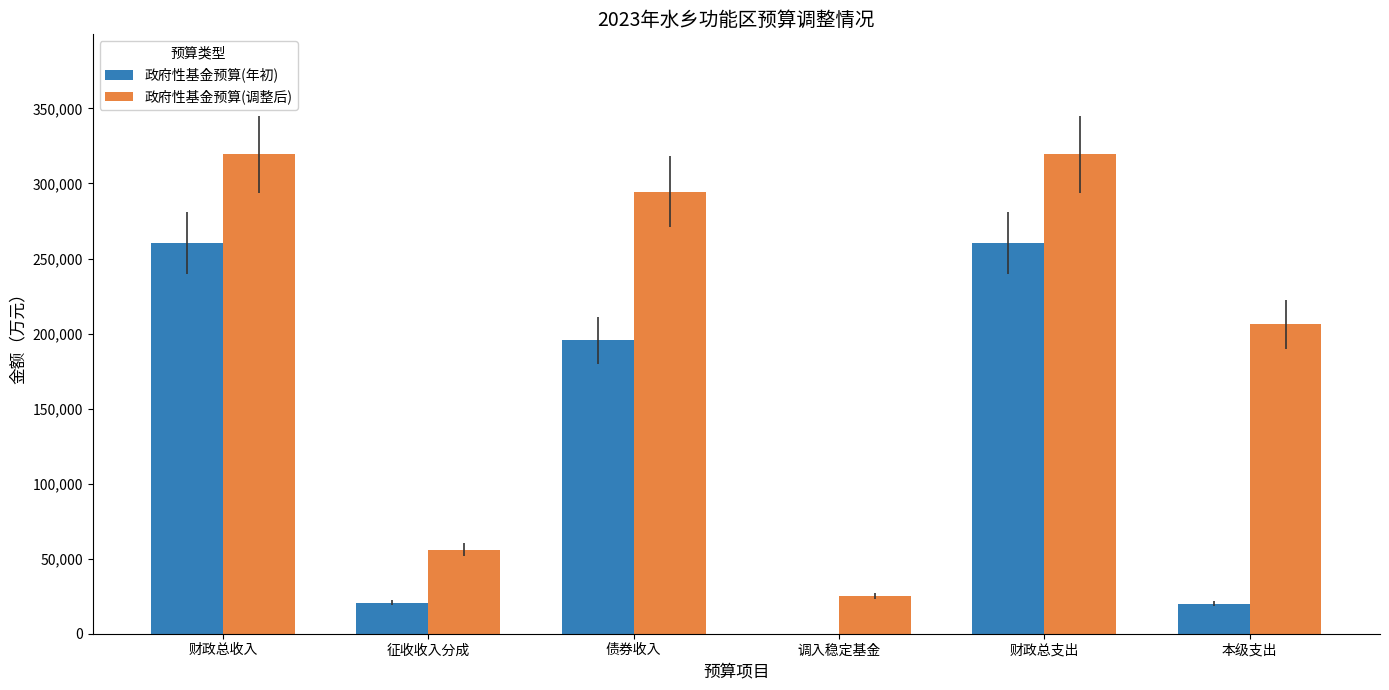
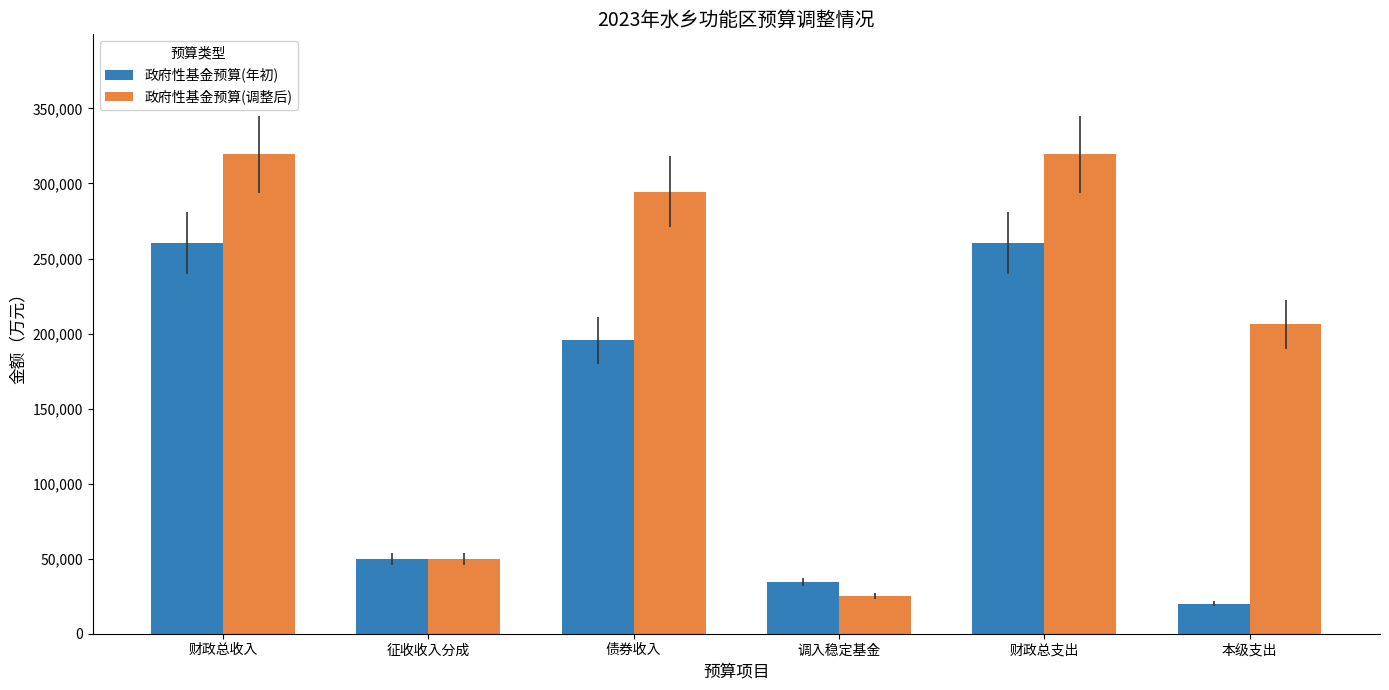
政府性基金预算(年初), 征收收入分成: 21,000 -> 50,000
政府性基金预算(调整后), 征收收入分成: 56,000 -> 50,000
政府性基金预算(年初), 调入稳定基金: 0 -> 35,000
